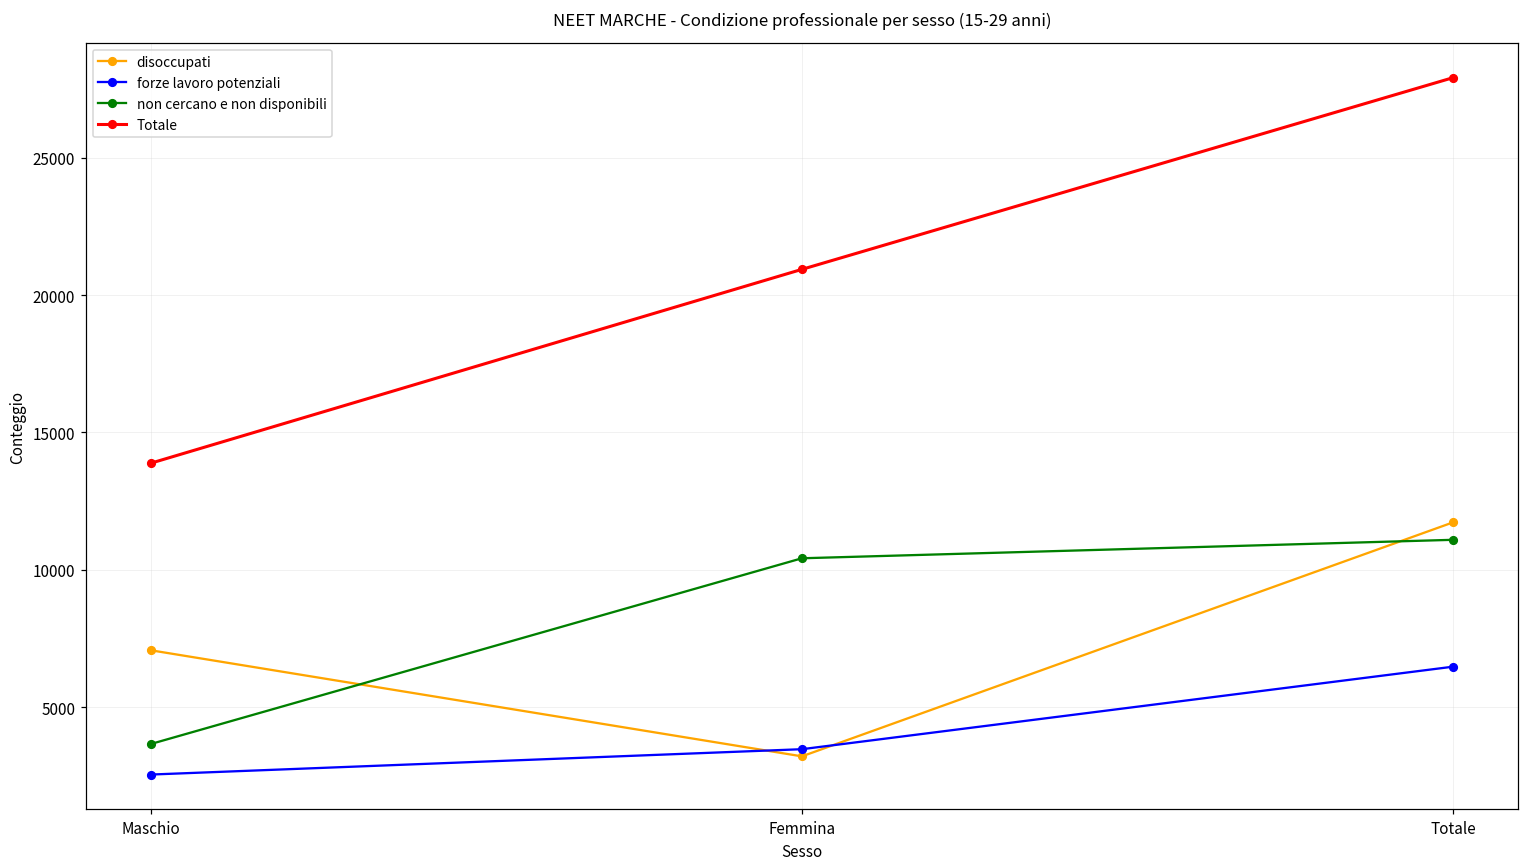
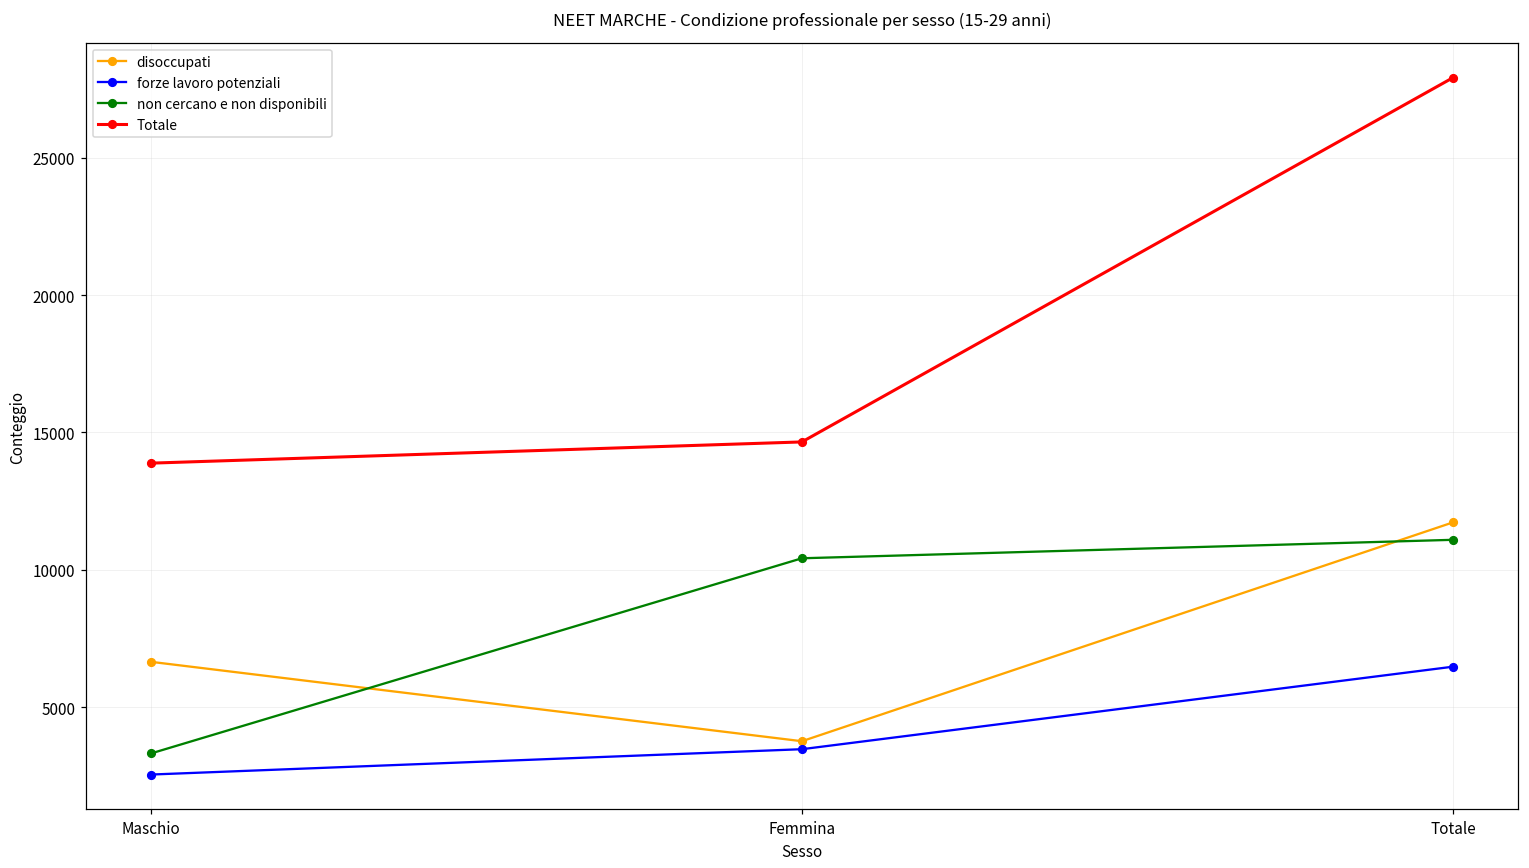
disoccupati, Maschio: 7100 -> 6600
non cercano e non disponibili, Maschio: 3700 -> 3300
disoccupati, Femmina: 3200 -> 3800
Totale, Femmina: 20900 -> 14700
